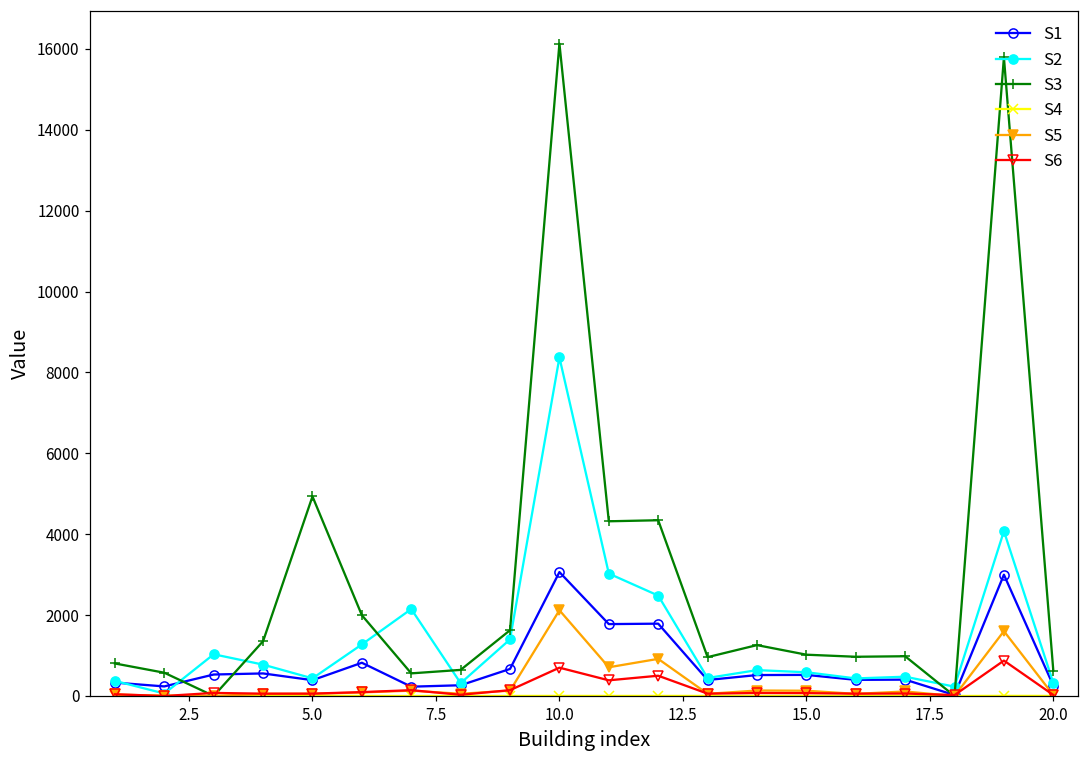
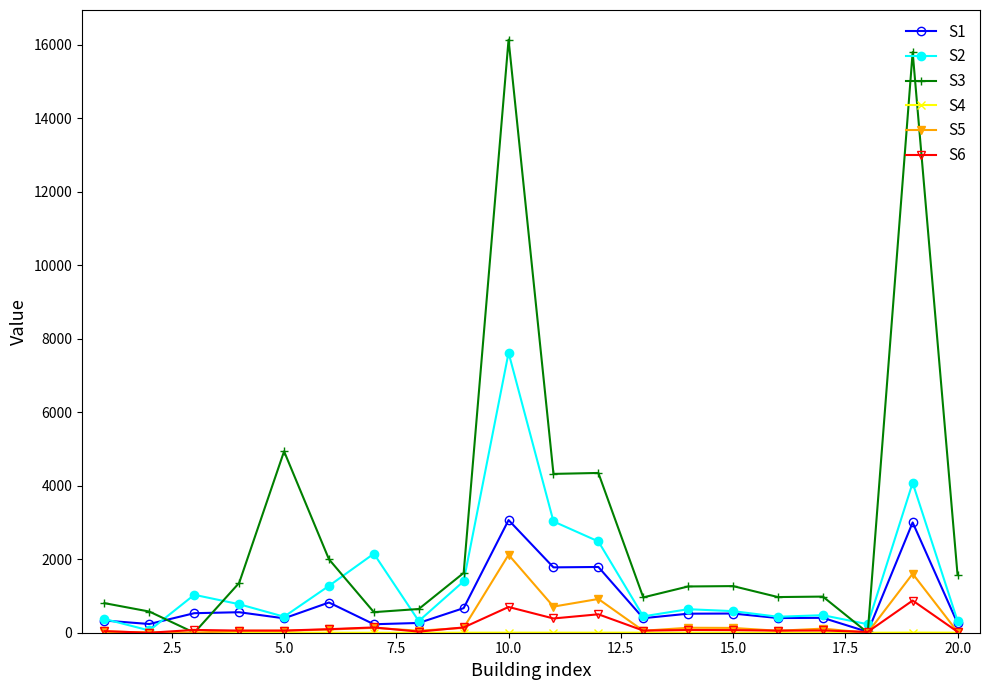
S2, 10.0: 8400 -> 7600
S3, 15.0: 1000 -> 1300
S3, 20.0: 600 -> 1600
